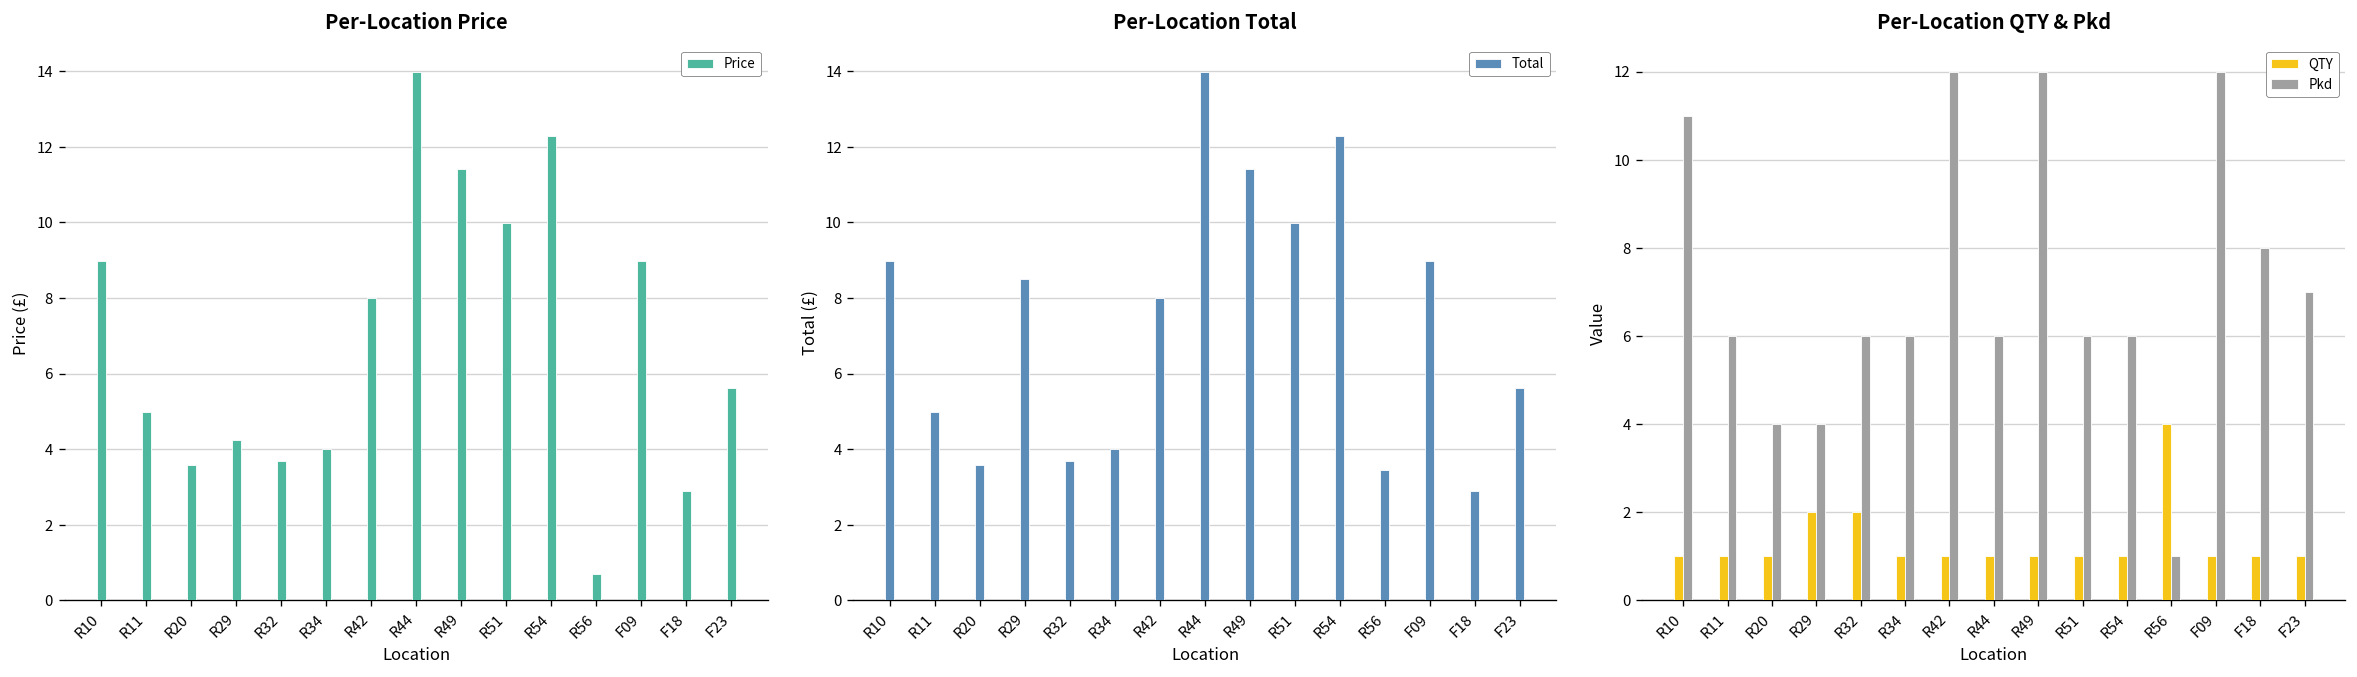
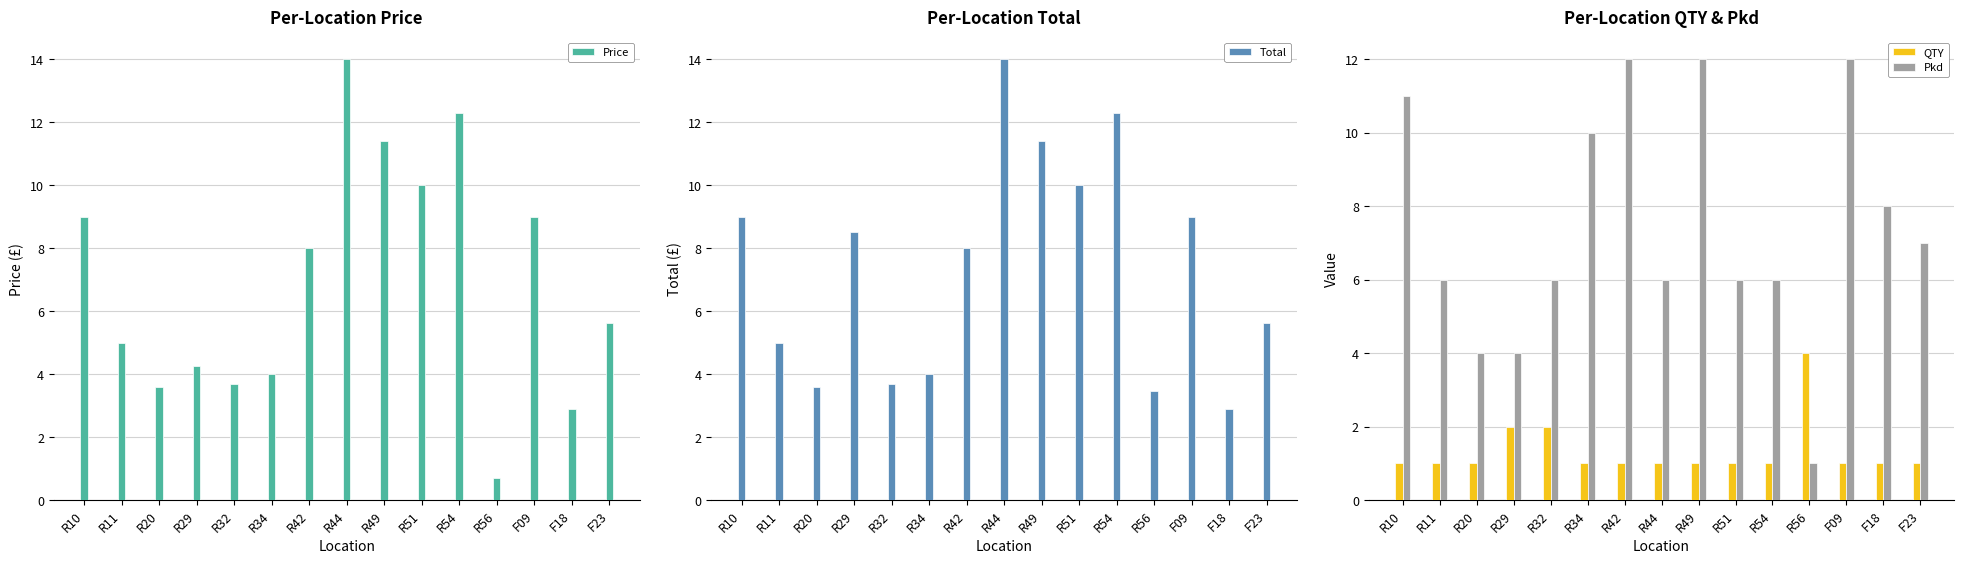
Per-Location QTY & Pkd, Pkd, R34: 6 -> 10
